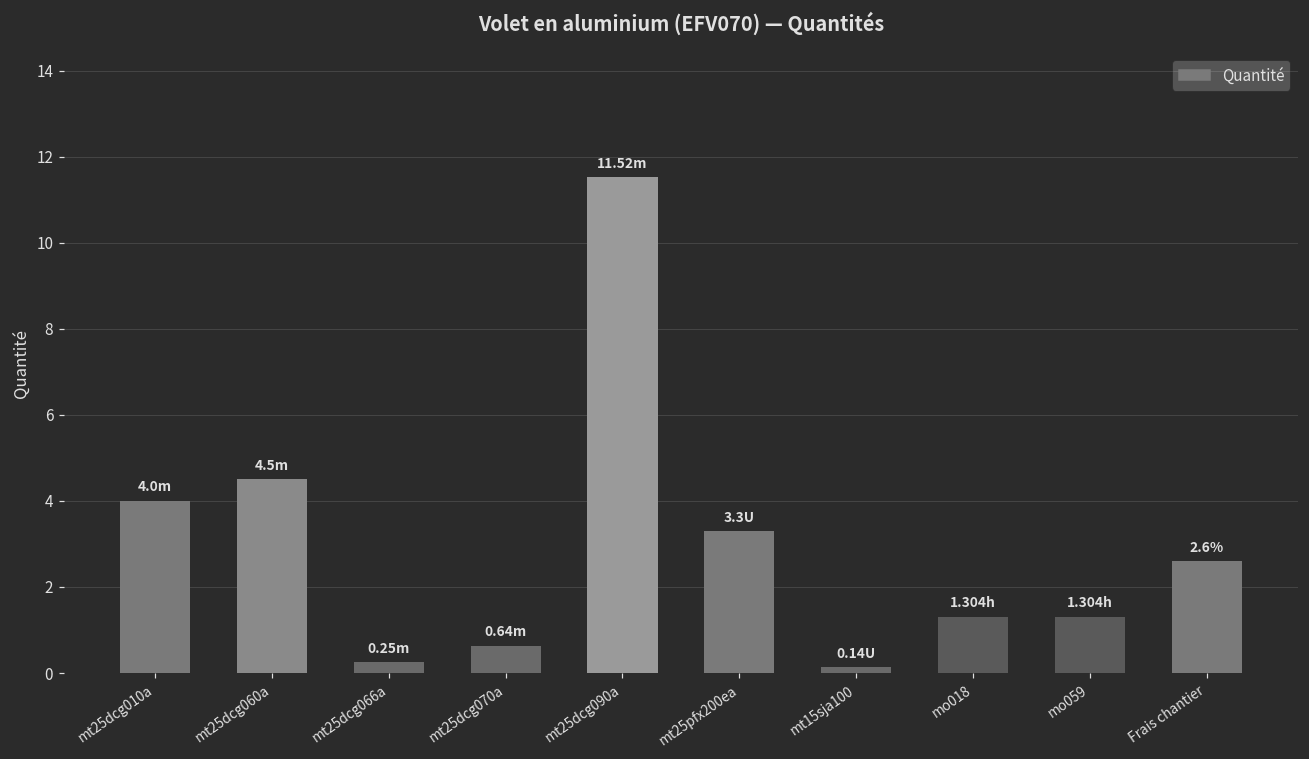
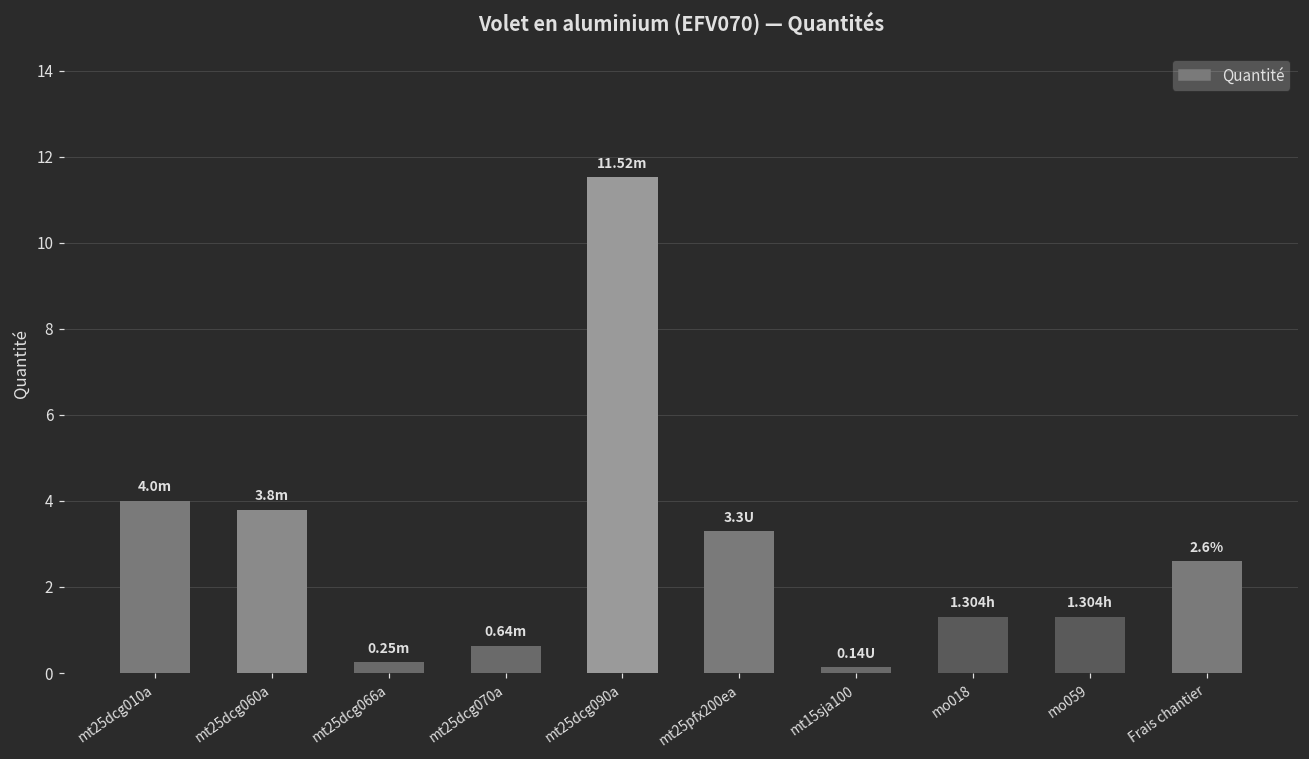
mt25dcg060a: 4.5m -> 3.8m
